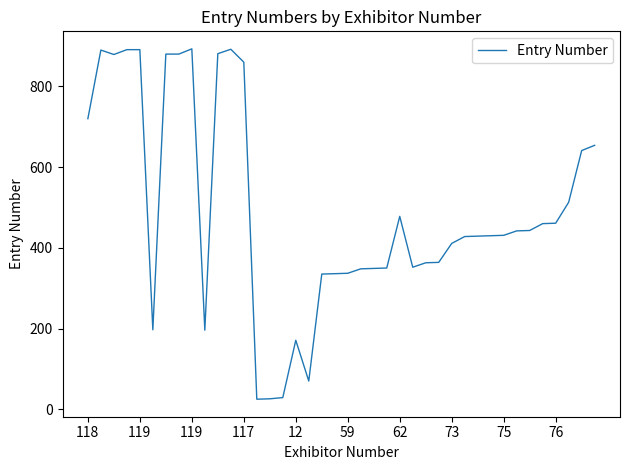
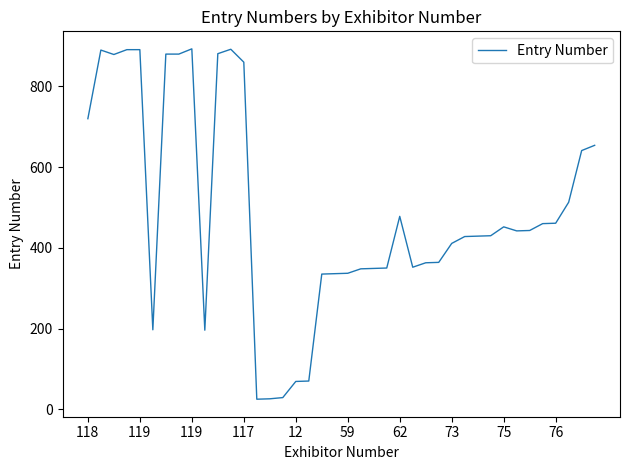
12: 170 -> 70
75: 430 -> 450
